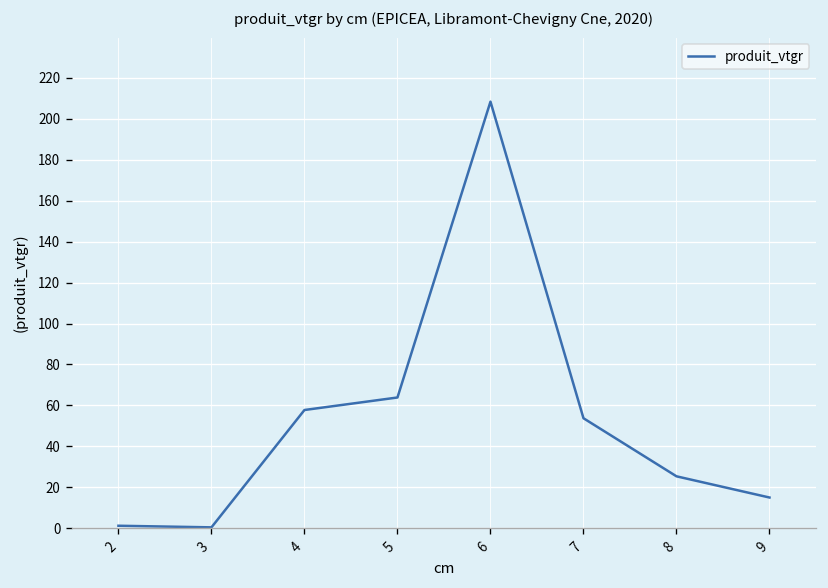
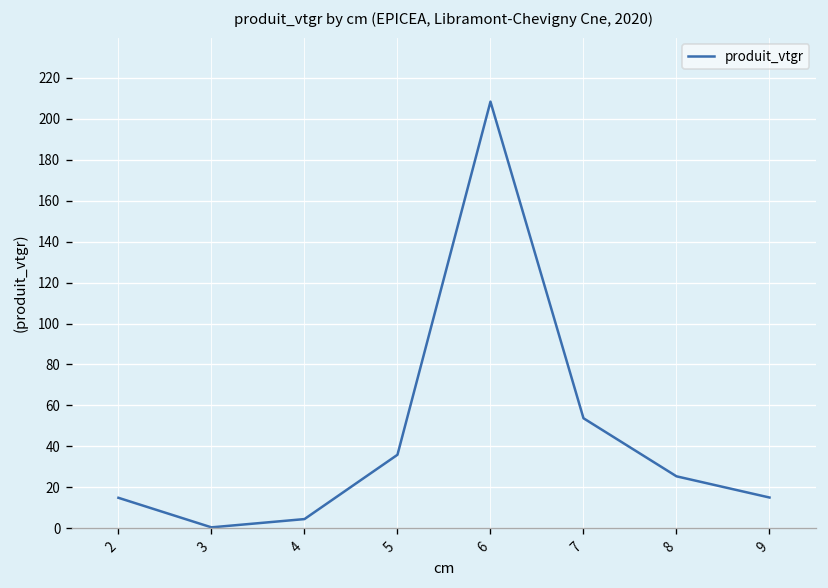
2: 1 -> 15
4: 58 -> 4
5: 64 -> 36
